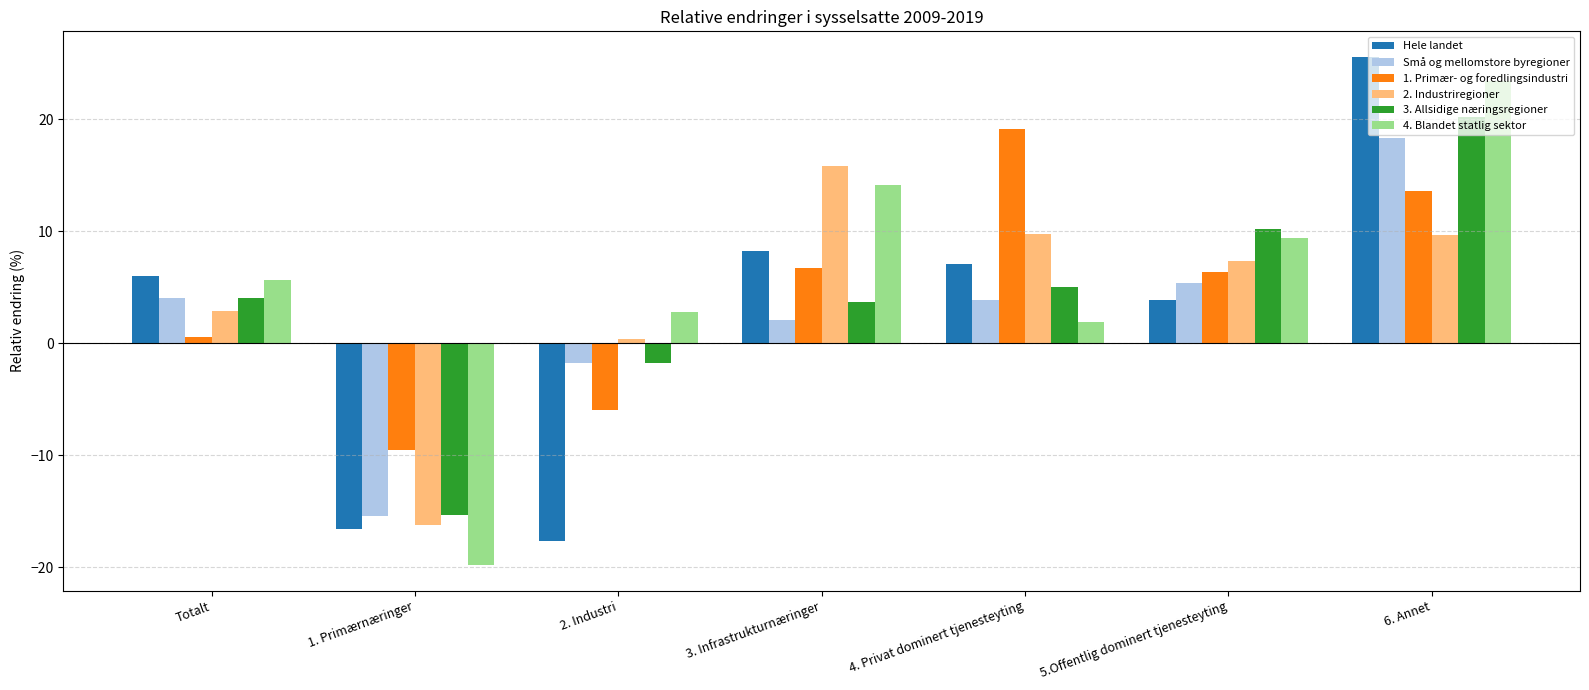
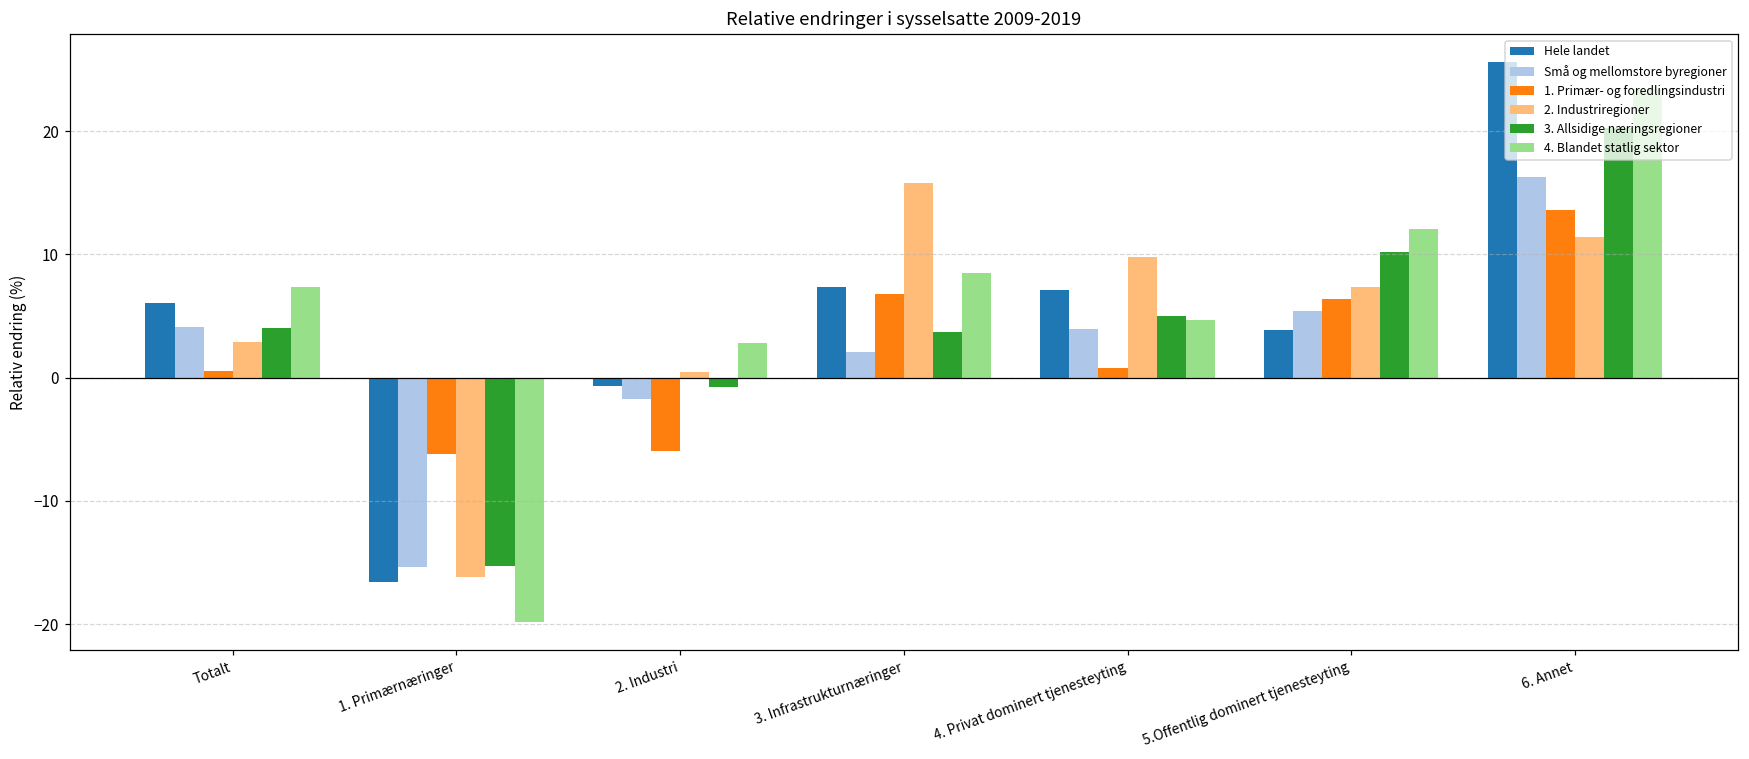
4. Blandet statlig sektor, Totalt: 5.6 -> 7.3
1. Primær- og foredlingsindustri, 1. Primærnæringer: -9.5 -> -6.2
Hele landet, 2. Industri: -17.6 -> -0.7
3. Allsidige næringsregioner, 2. Industri: -1.8 -> -0.8
Hele landet, 3. Infrastrukturnæringer: 8.2 -> 7.4
4. Blandet statlig sektor, 3. Infrastrukturnæringer: 14.1 -> 8.5
1. Primær- og foredlingsindustri, 4. Privat dominert tjenesteyting: 19.1 -> 0.7
4. Blandet statlig sektor, 4. Privat dominert tjenesteyting: 1.9 -> 4.7
4. Blandet statlig sektor, 5.Offentlig dominert tjenesteyting: 9.4 -> 12.1
Små og mellomstore byregioner, 6. Annet: 18.3 -> 16.3
2. Industriregioner, 6. Annet: 9.6 -> 11.4
